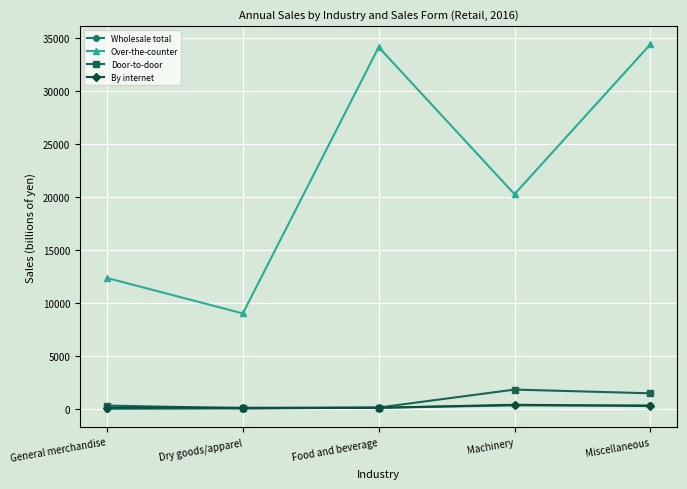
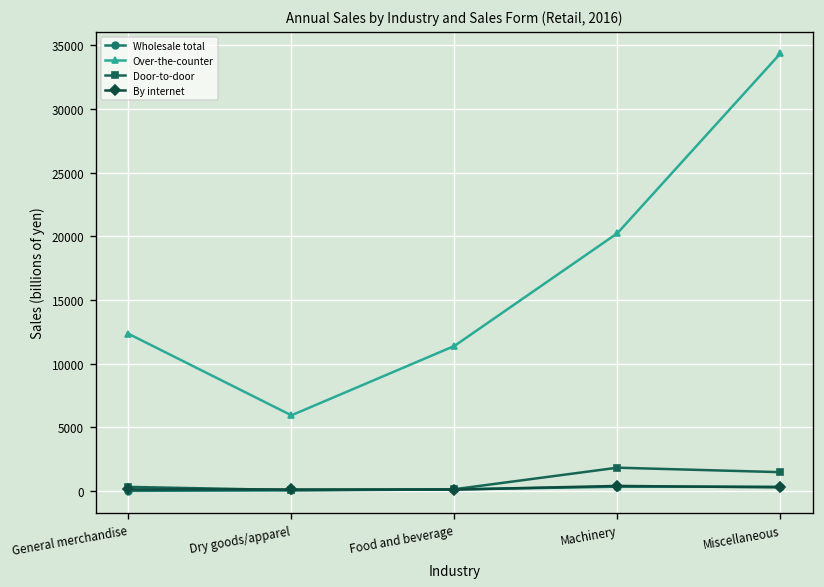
Over-the-counter, Dry goods/apparel: 9000 -> 5900
Over-the-counter, Food and beverage: 34100 -> 11400
